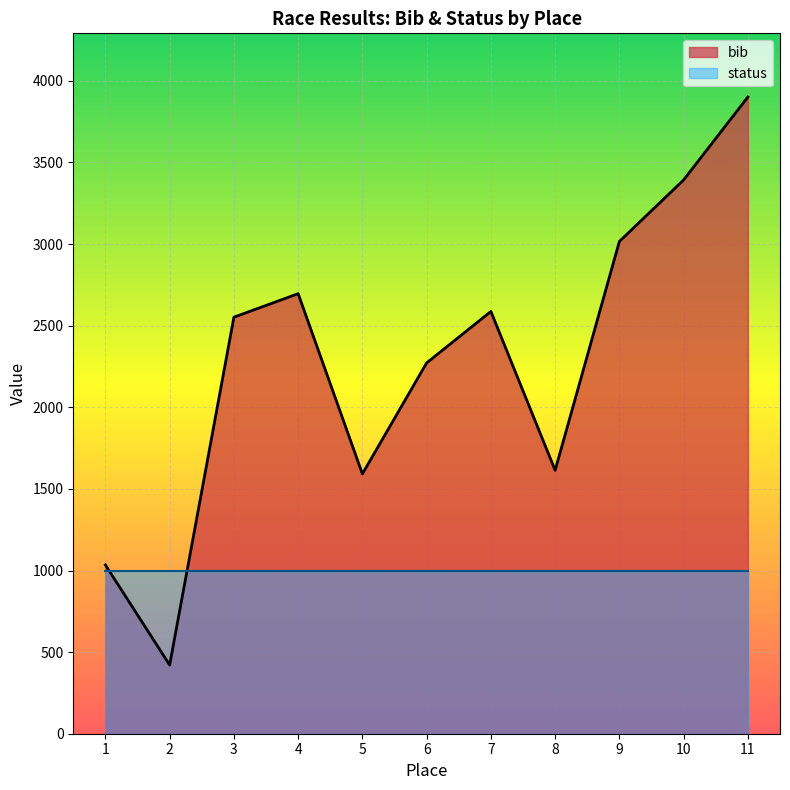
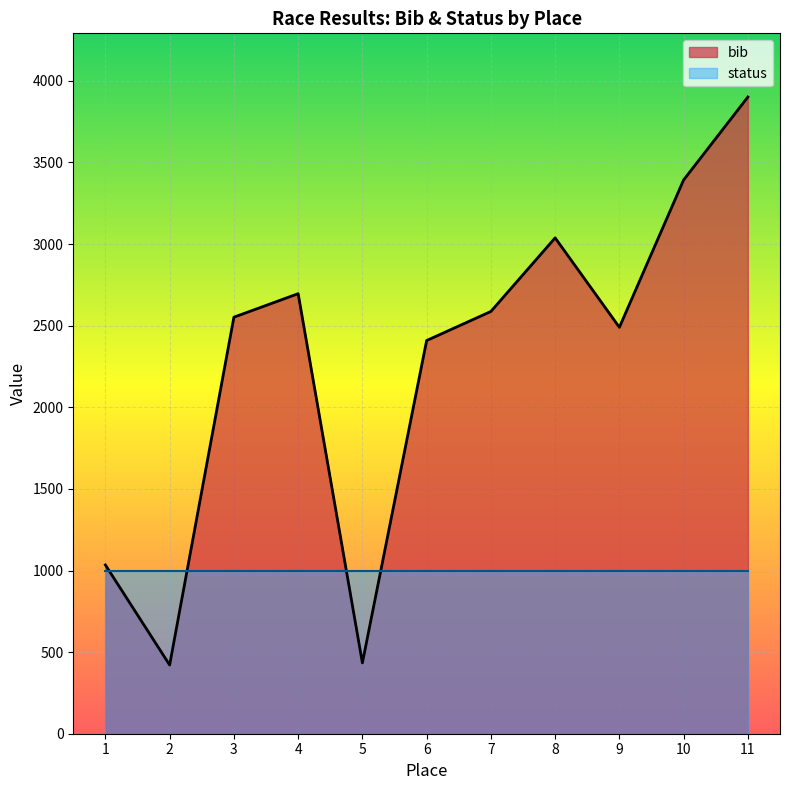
bib, 5: 1590 -> 430
bib, 6: 2270 -> 2410
bib, 8: 1610 -> 3040
bib, 9: 3020 -> 2490
